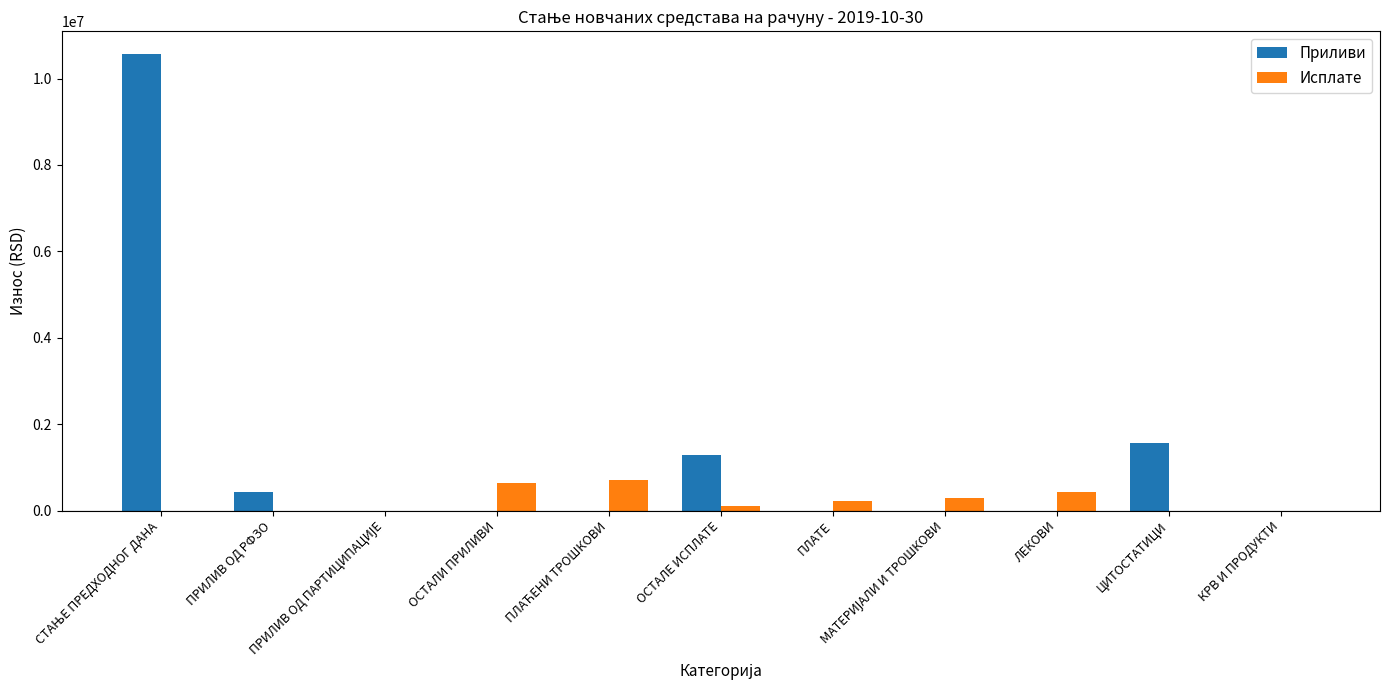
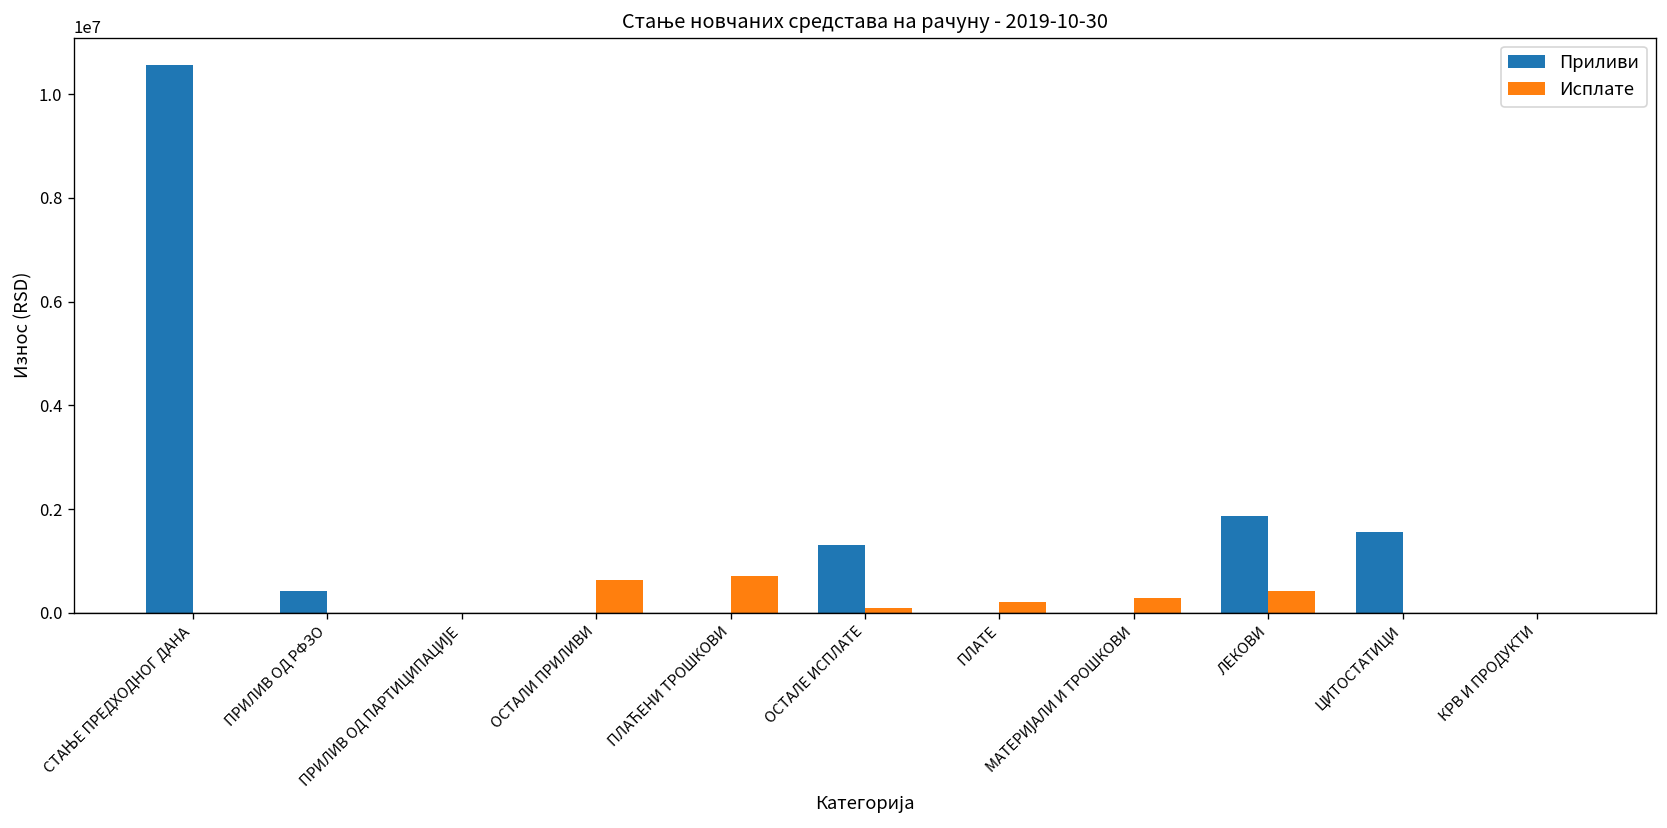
Приливи, ЛЕКОВИ: 0 -> 1900000
